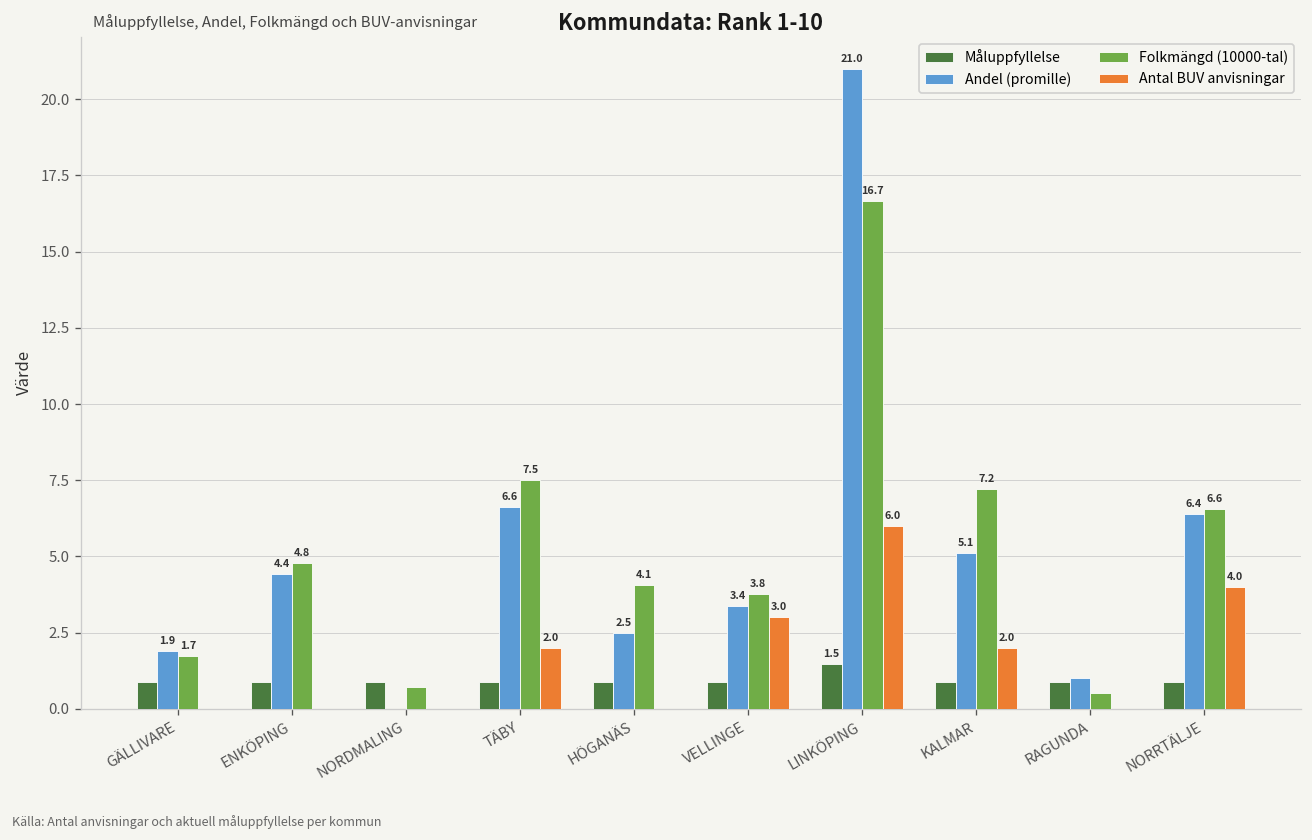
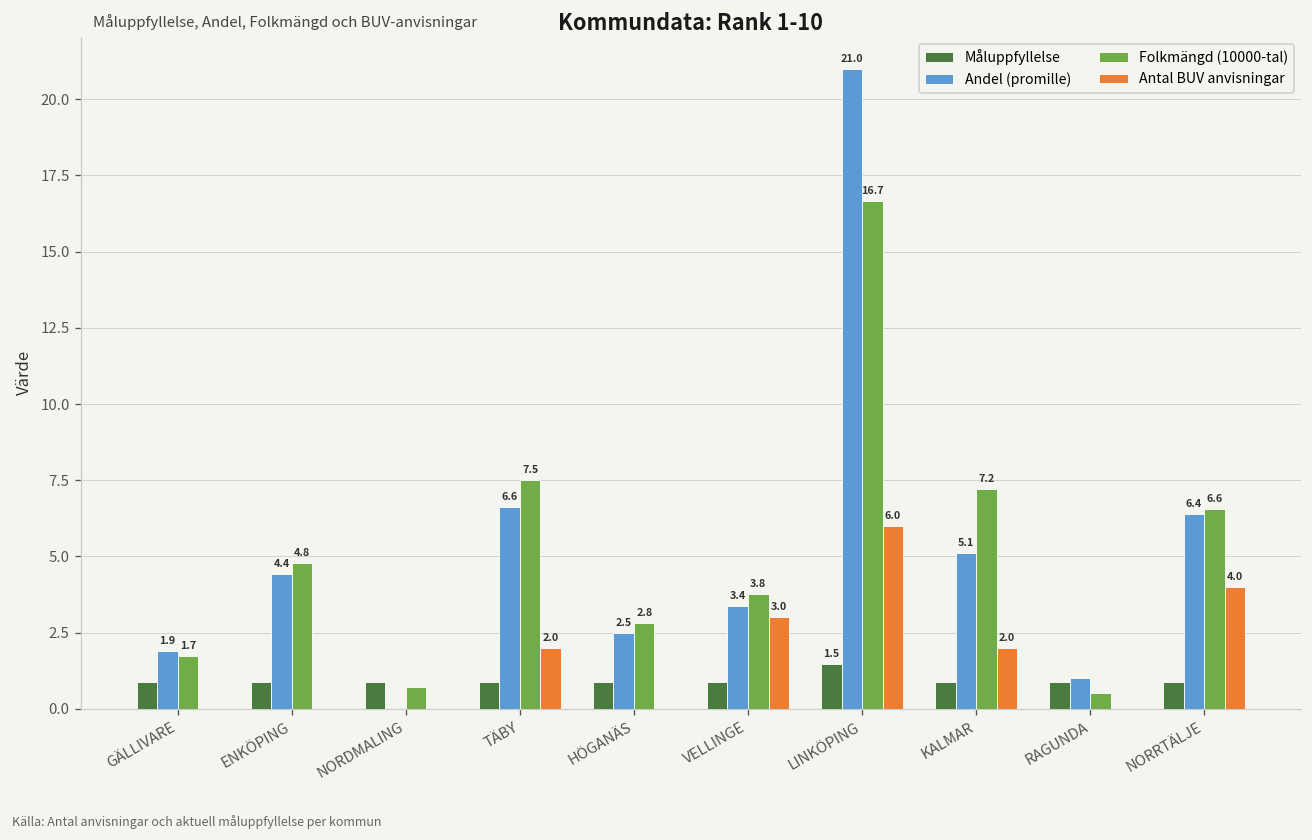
Folkmängd (10000-tal), HÖGANÄS: 4.1 -> 2.8
